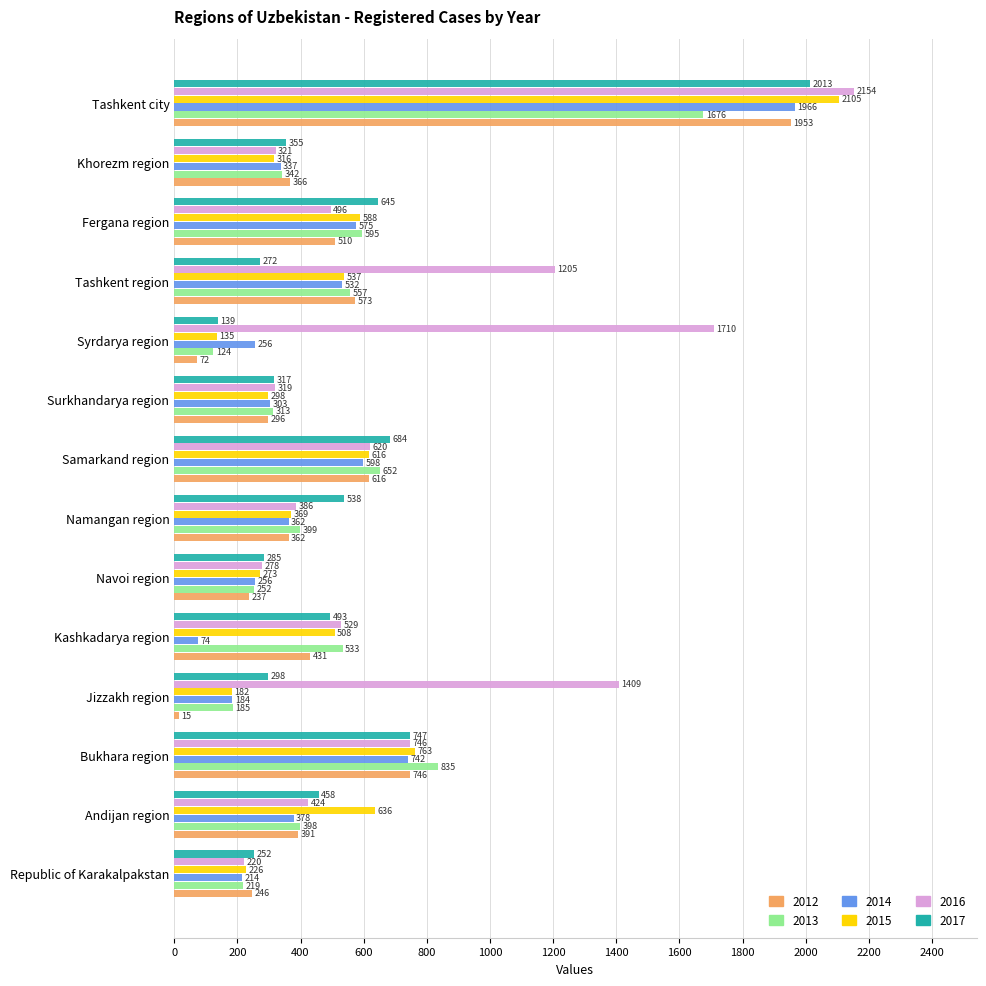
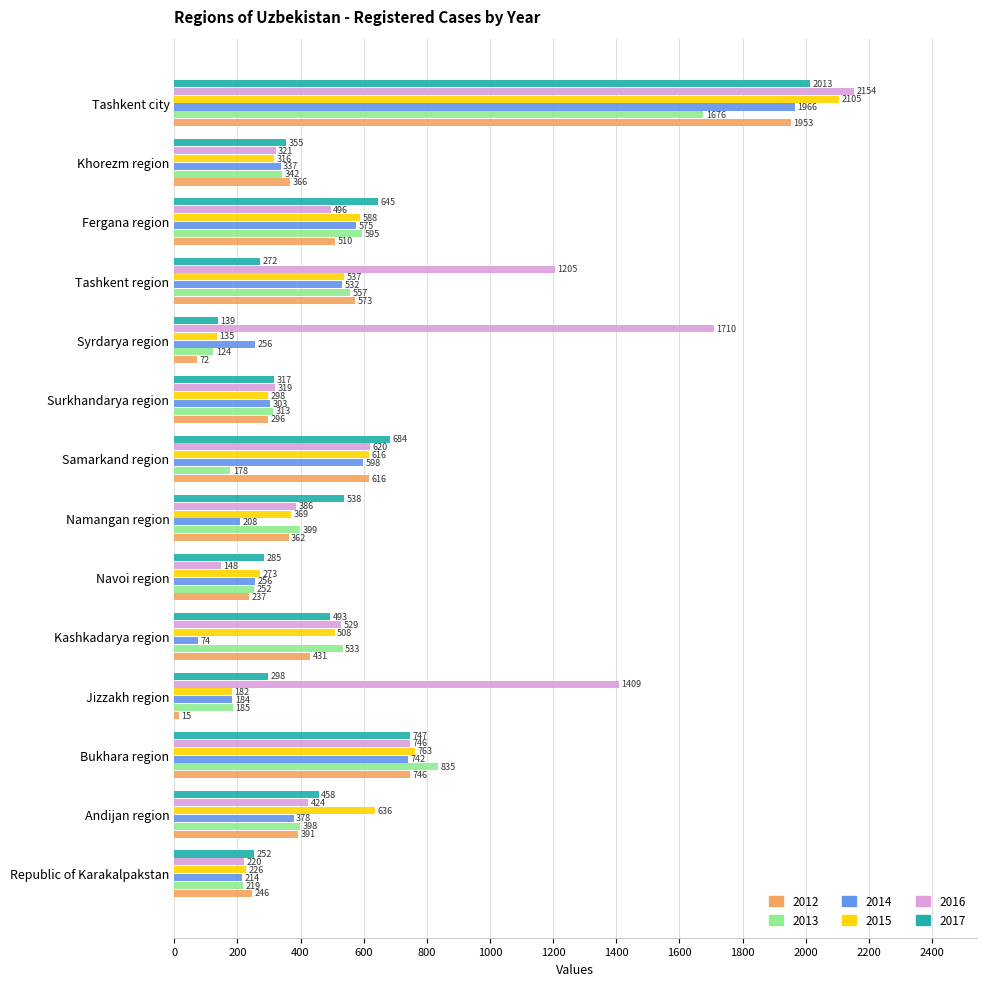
2013, Samarkand region: 652 -> 178
2014, Namangan region: 362 -> 208
2016, Navoi region: 278 -> 148
